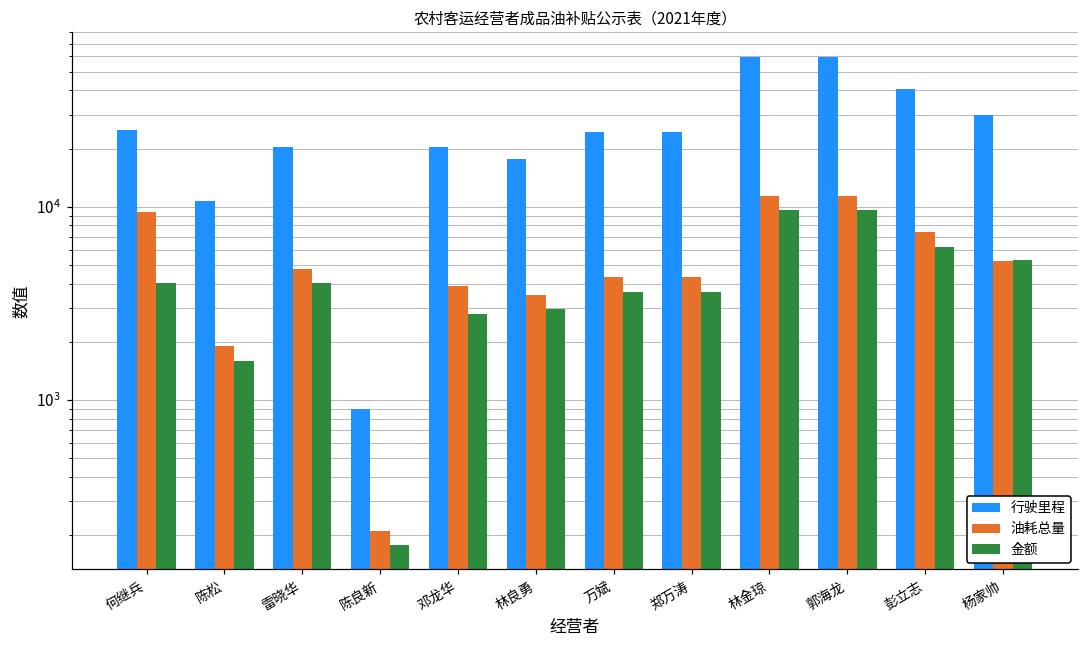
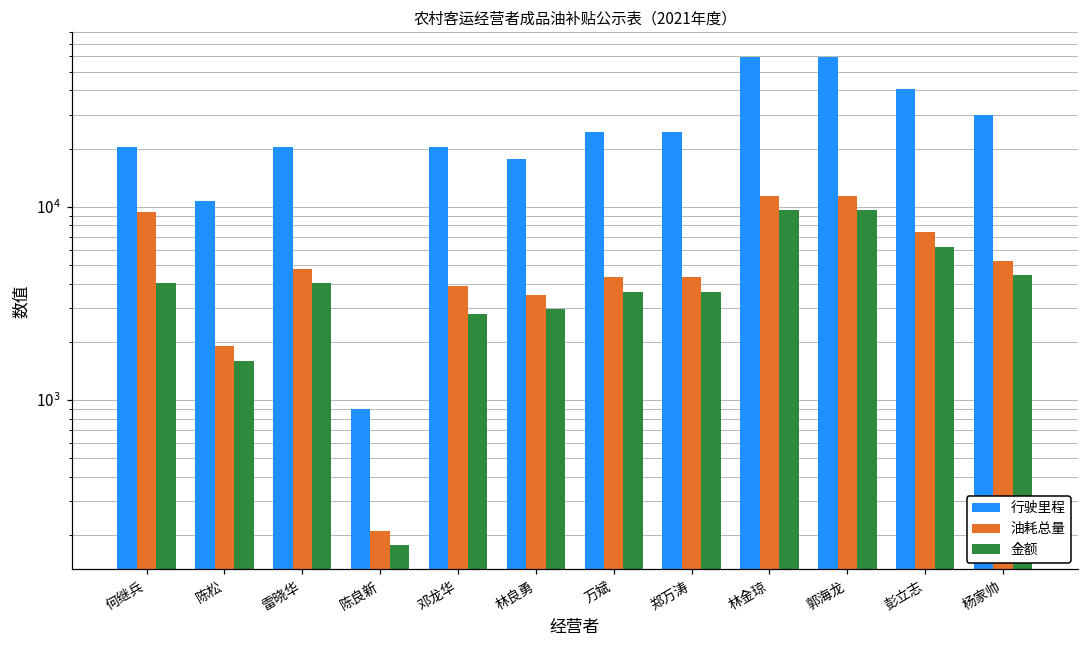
行驶里程, 何继兵: 25000 -> 20000
金额, 杨家帅: 5300 -> 4400
